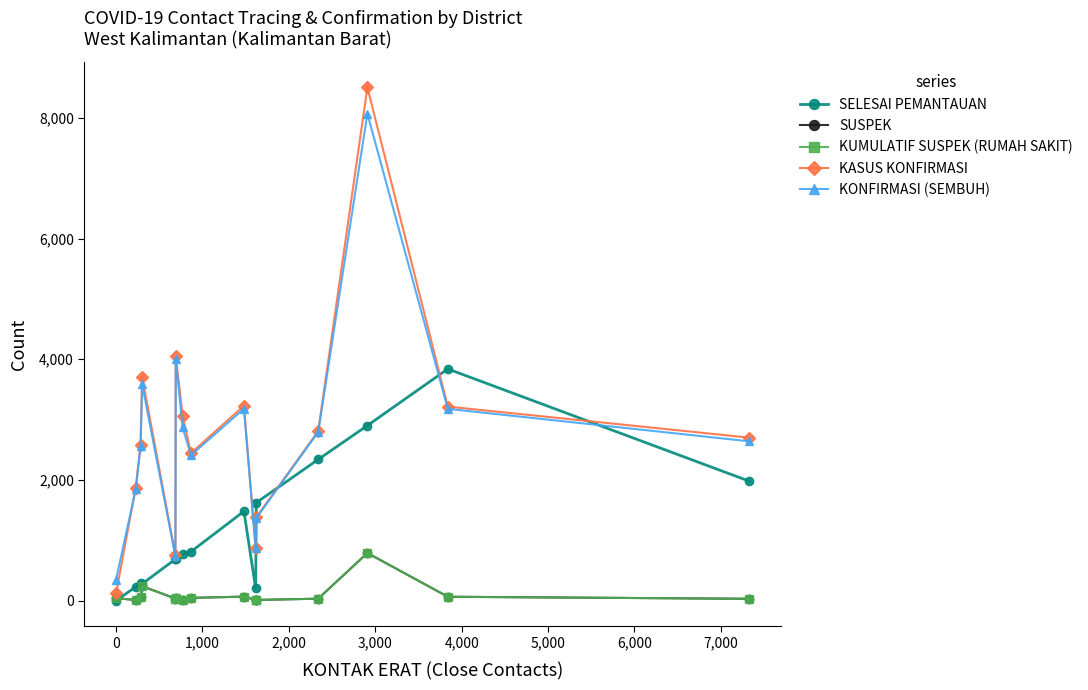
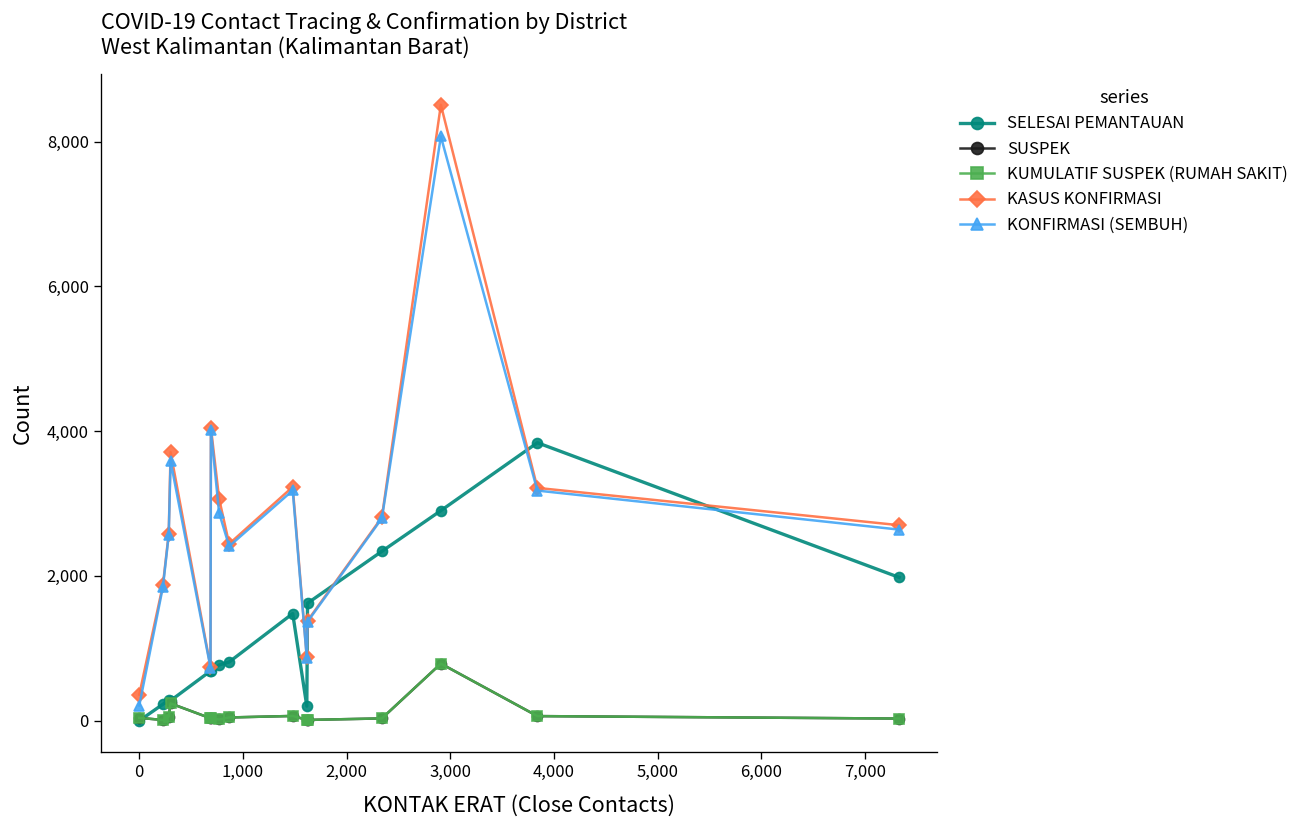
KASUS KONFIRMASI, 0: 100 -> 400
KONFIRMASI (SEMBUH), 0: 300 -> 200
